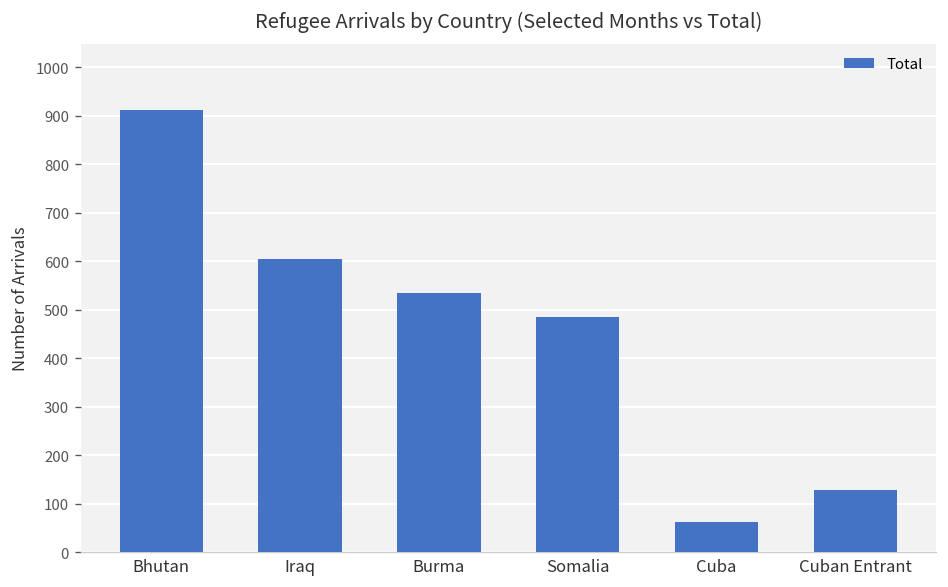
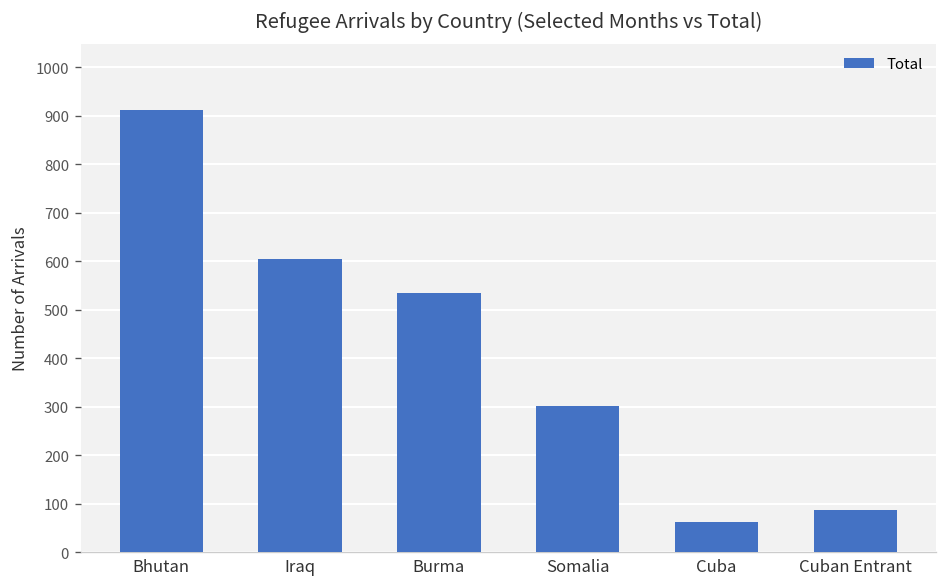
Somalia: 490 -> 300
Cuban Entrant: 130 -> 90
